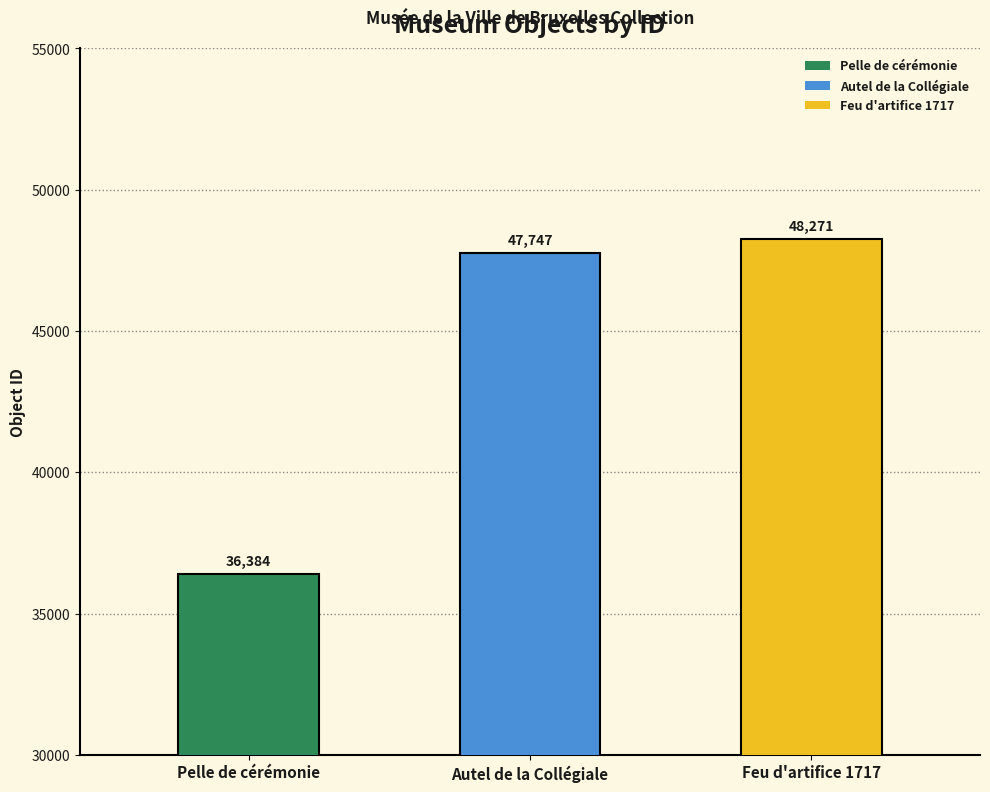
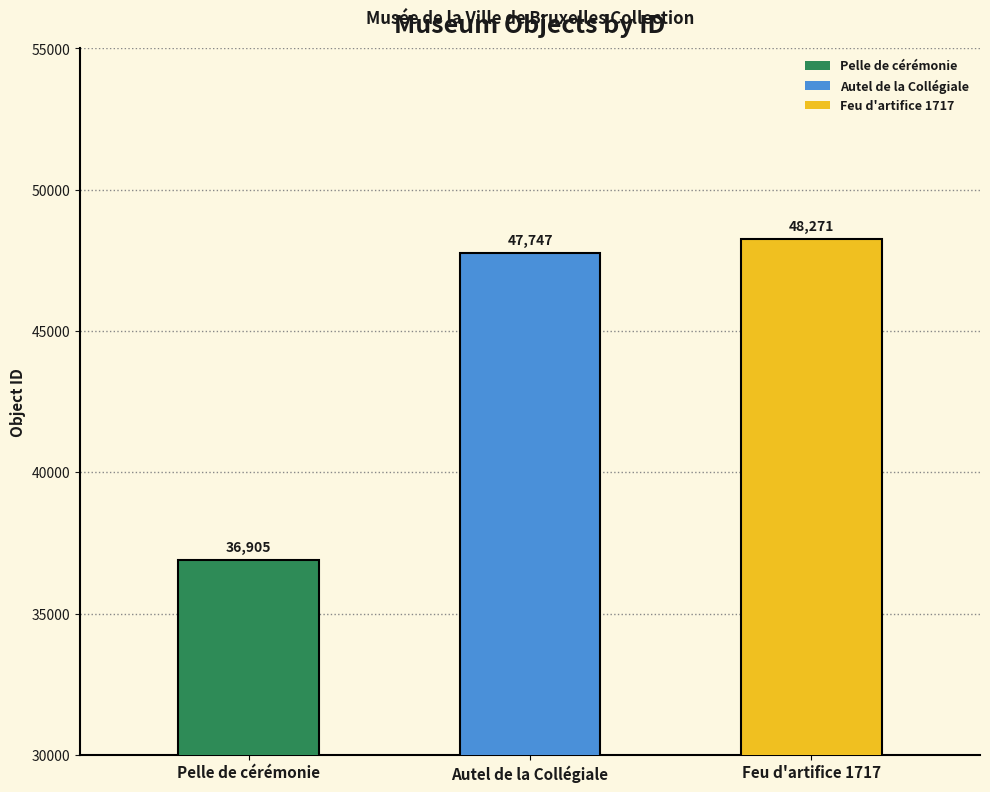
Pelle de cérémonie, Pelle de cérémonie: 36,384 -> 36,905
